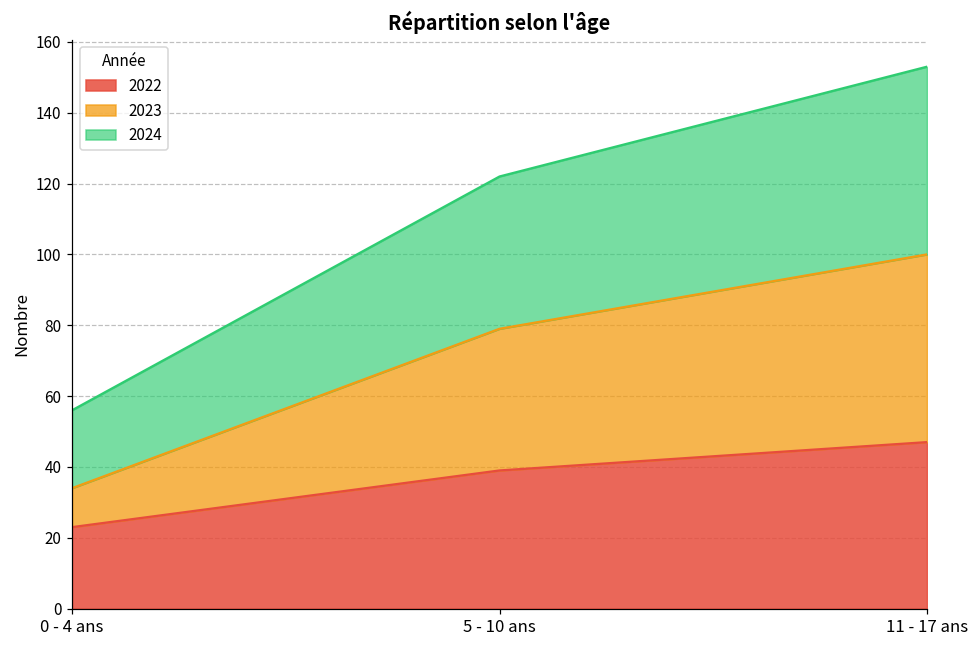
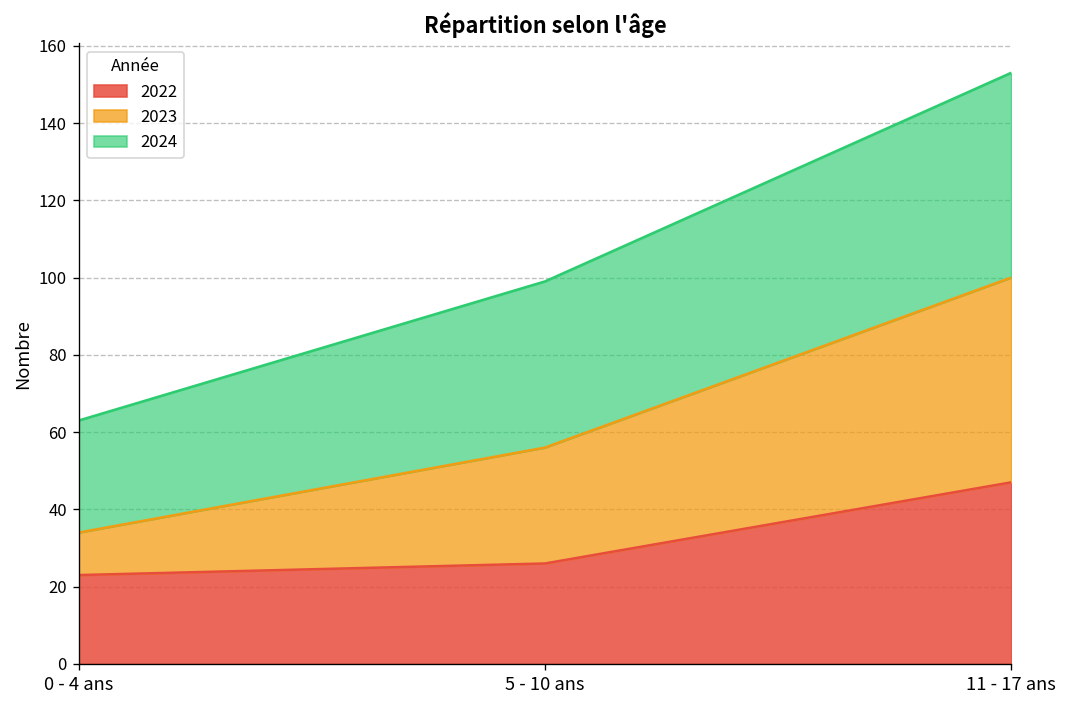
2024, 0 - 4 ans: 22 -> 29
2022, 5 - 10 ans: 39 -> 26
2023, 5 - 10 ans: 40 -> 30
